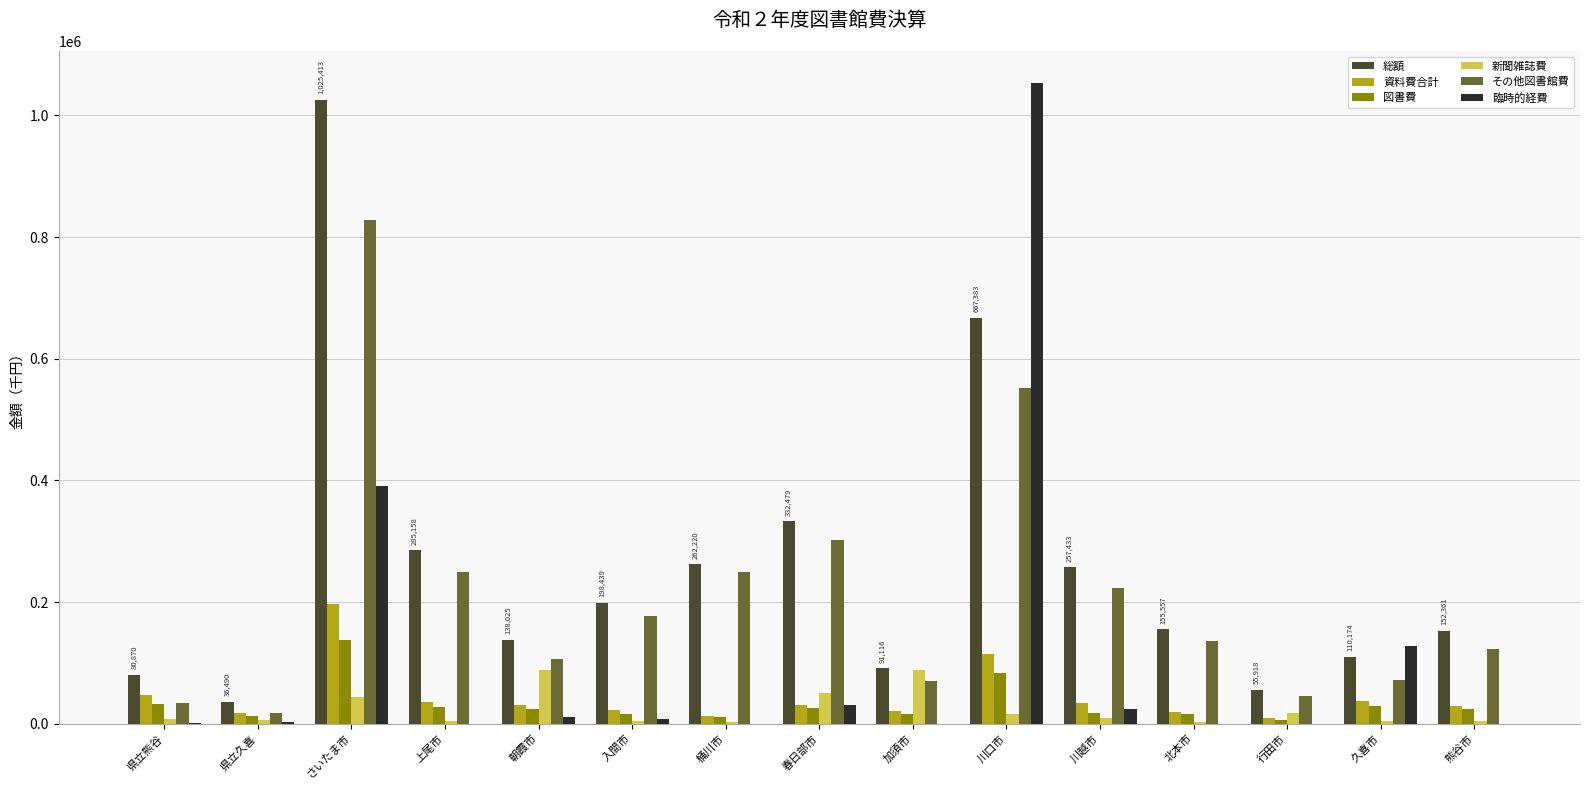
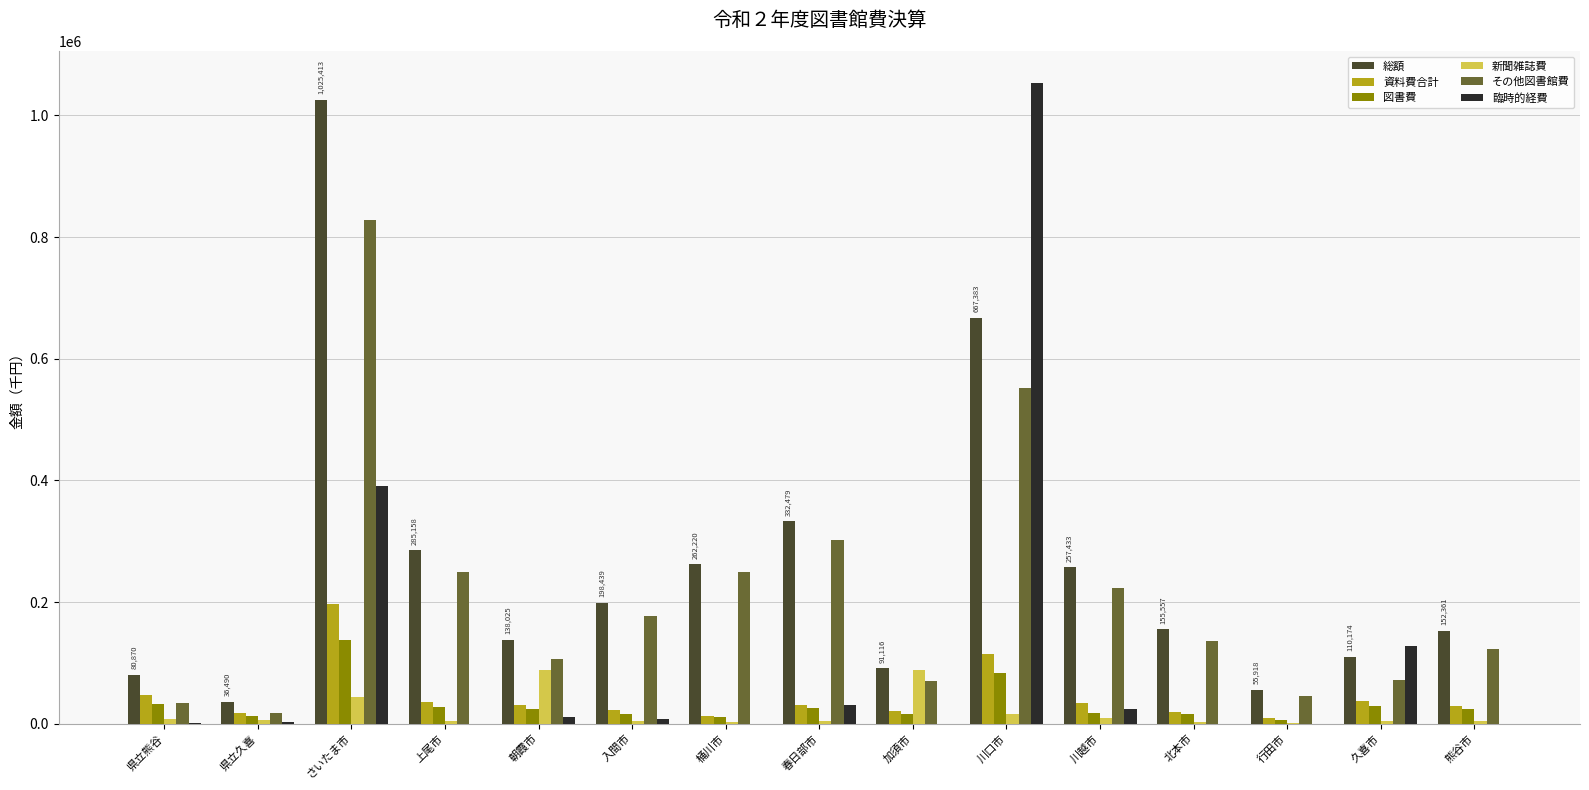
新聞雑誌費, 春日部市: 50000 -> 0
新聞雑誌費, 行田市: 20000 -> 0
